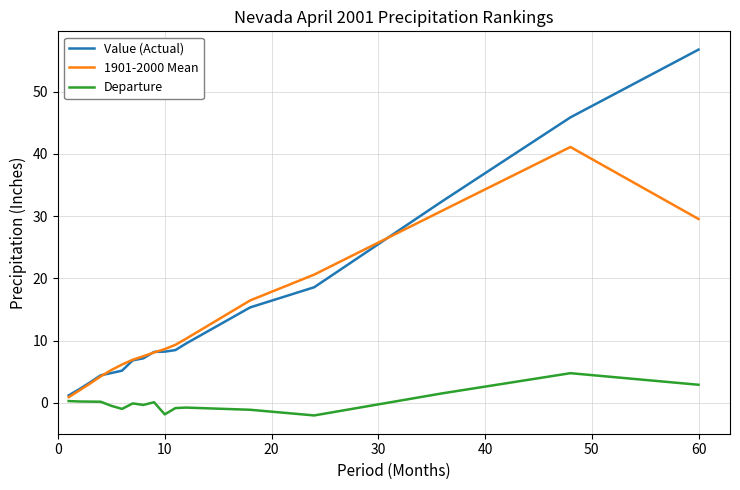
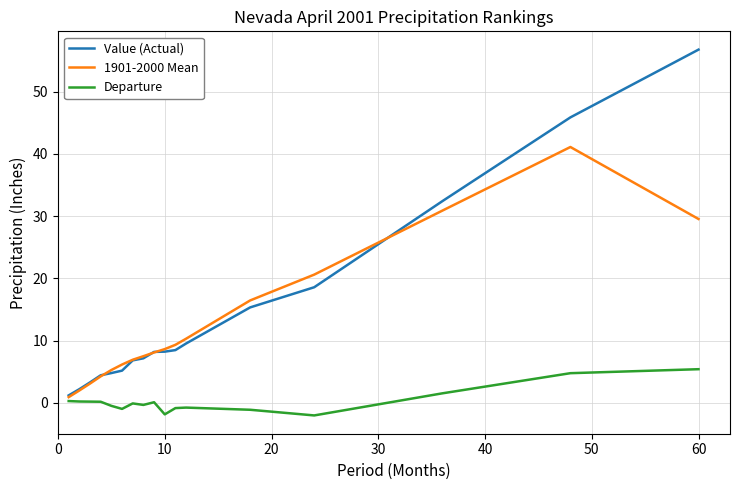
Departure, 60: 3 -> 5
